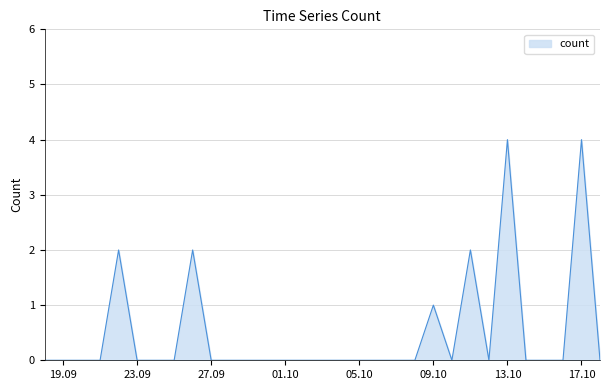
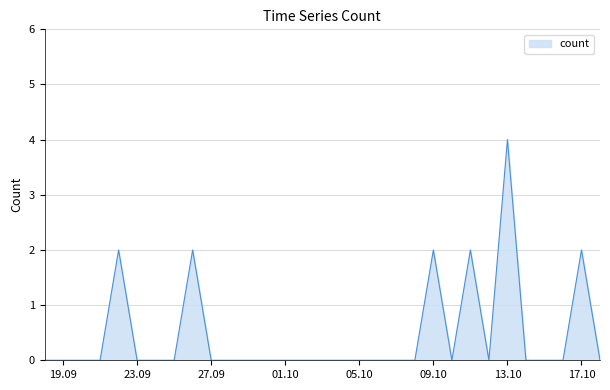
09.10: 1 -> 2
17.10: 4 -> 2
